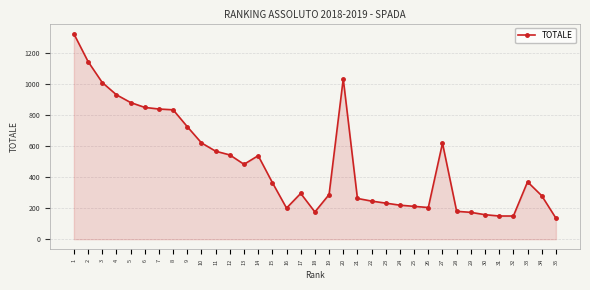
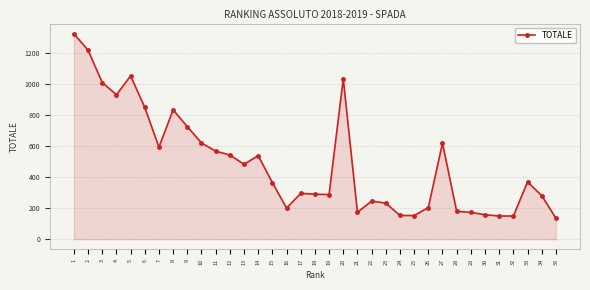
2: 1140 -> 1220
5: 880 -> 1050
7: 840 -> 590
18: 180 -> 290
21: 260 -> 170
24: 220 -> 150
25: 210 -> 150
